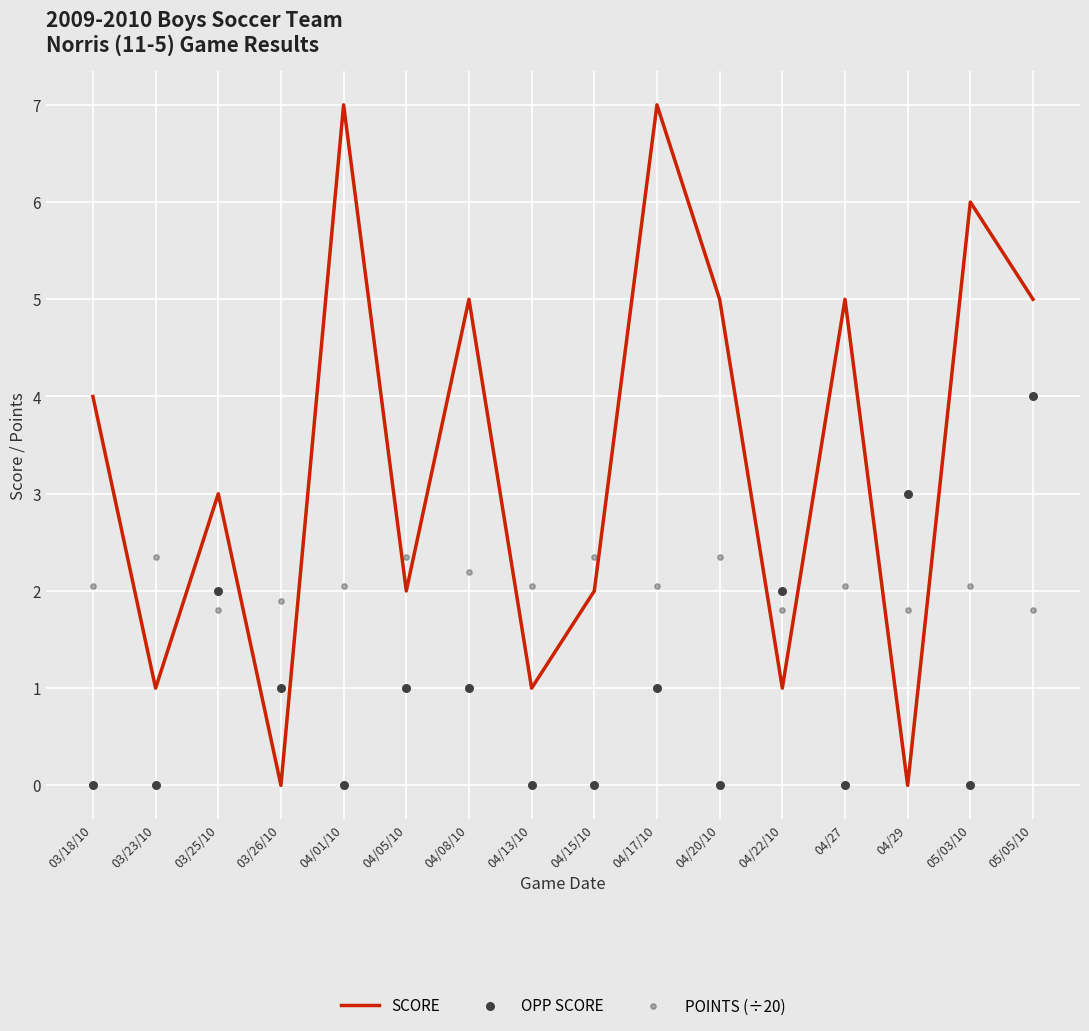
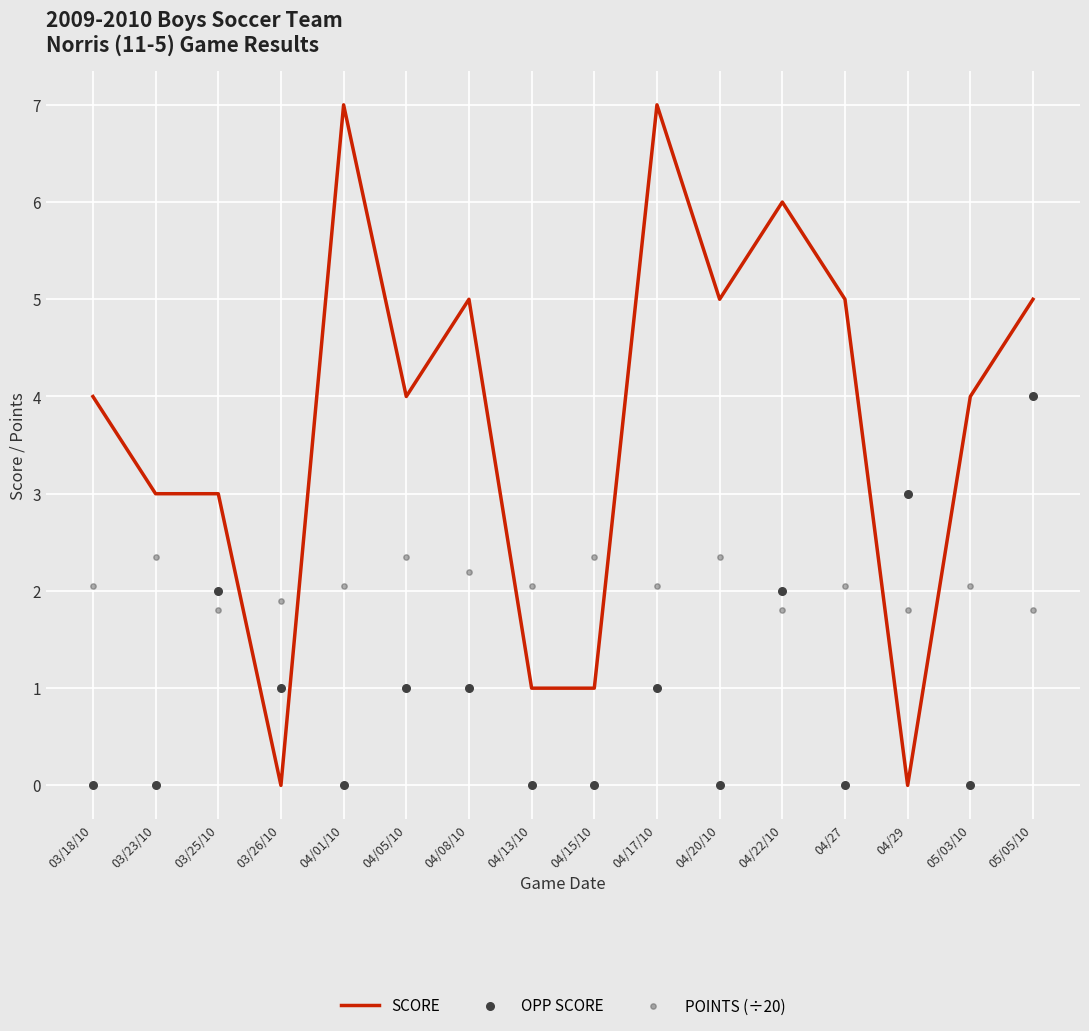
SCORE, 03/23/10: 1 -> 3
SCORE, 04/05/10: 2 -> 4
SCORE, 04/15/10: 2 -> 1
SCORE, 04/22/10: 1 -> 6
SCORE, 05/03/10: 6 -> 4
